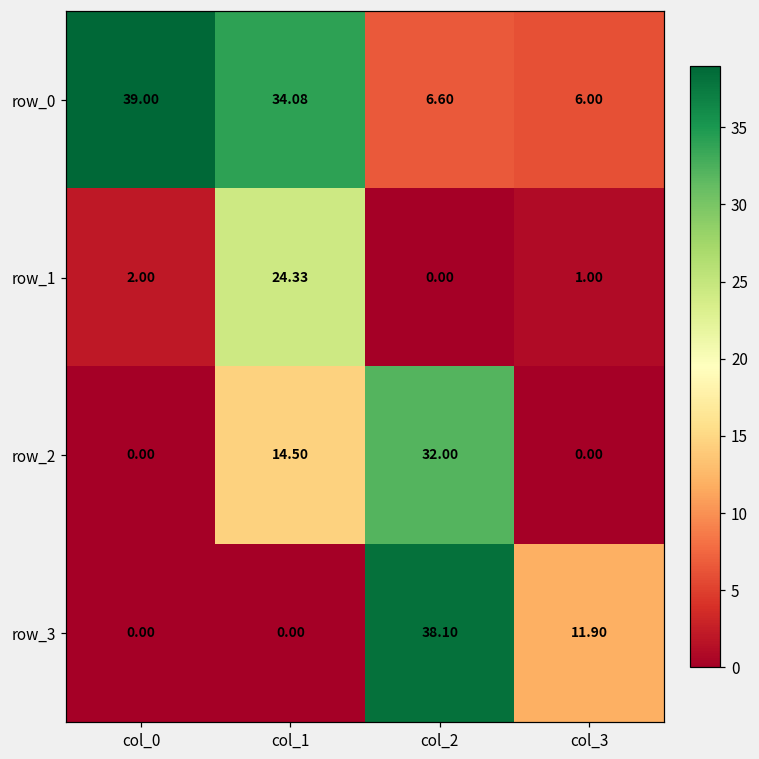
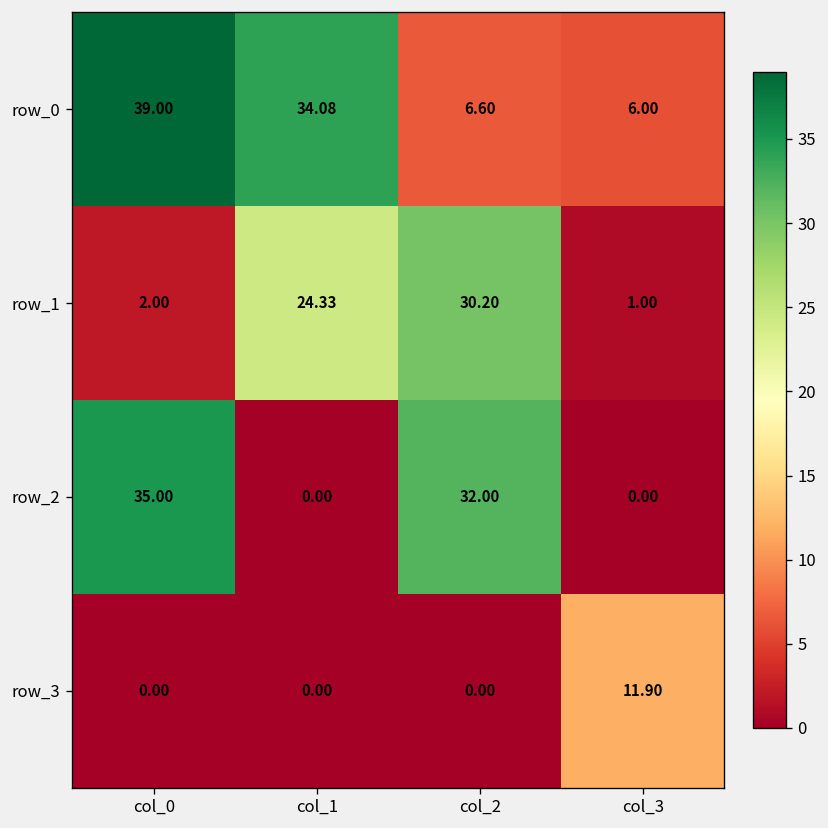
row_1, col_2: 0.00 -> 30.20
row_2, col_0: 0.00 -> 35.00
row_2, col_1: 14.50 -> 0.00
row_3, col_2: 38.10 -> 0.00
